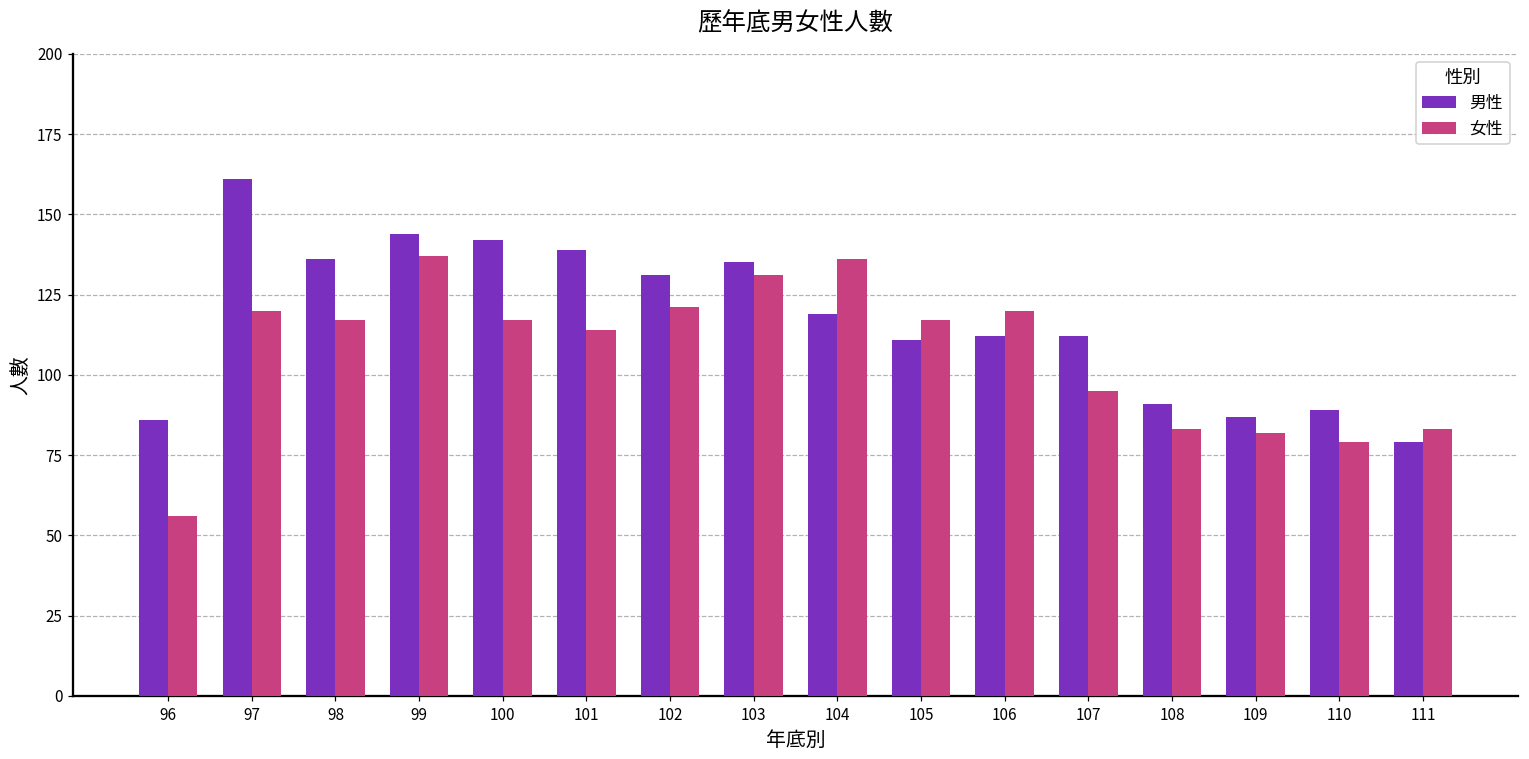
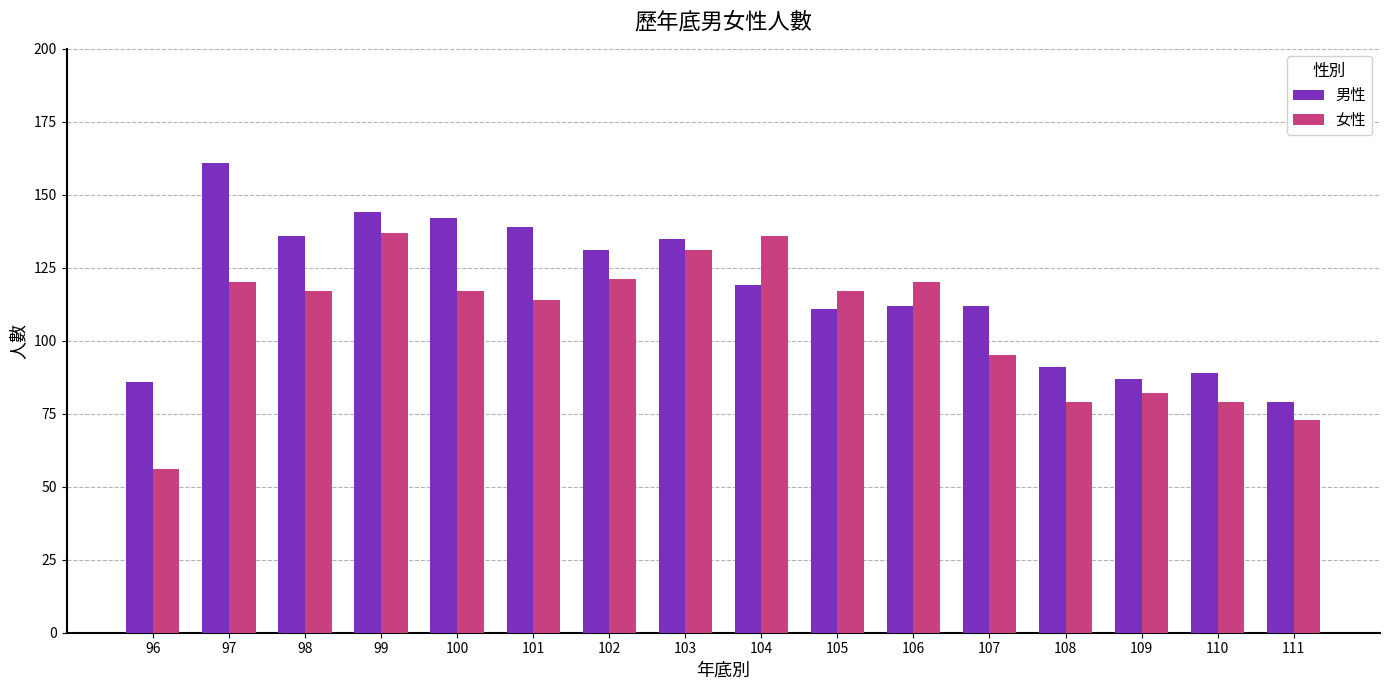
女性, 108: 83 -> 79
女性, 111: 83 -> 73
